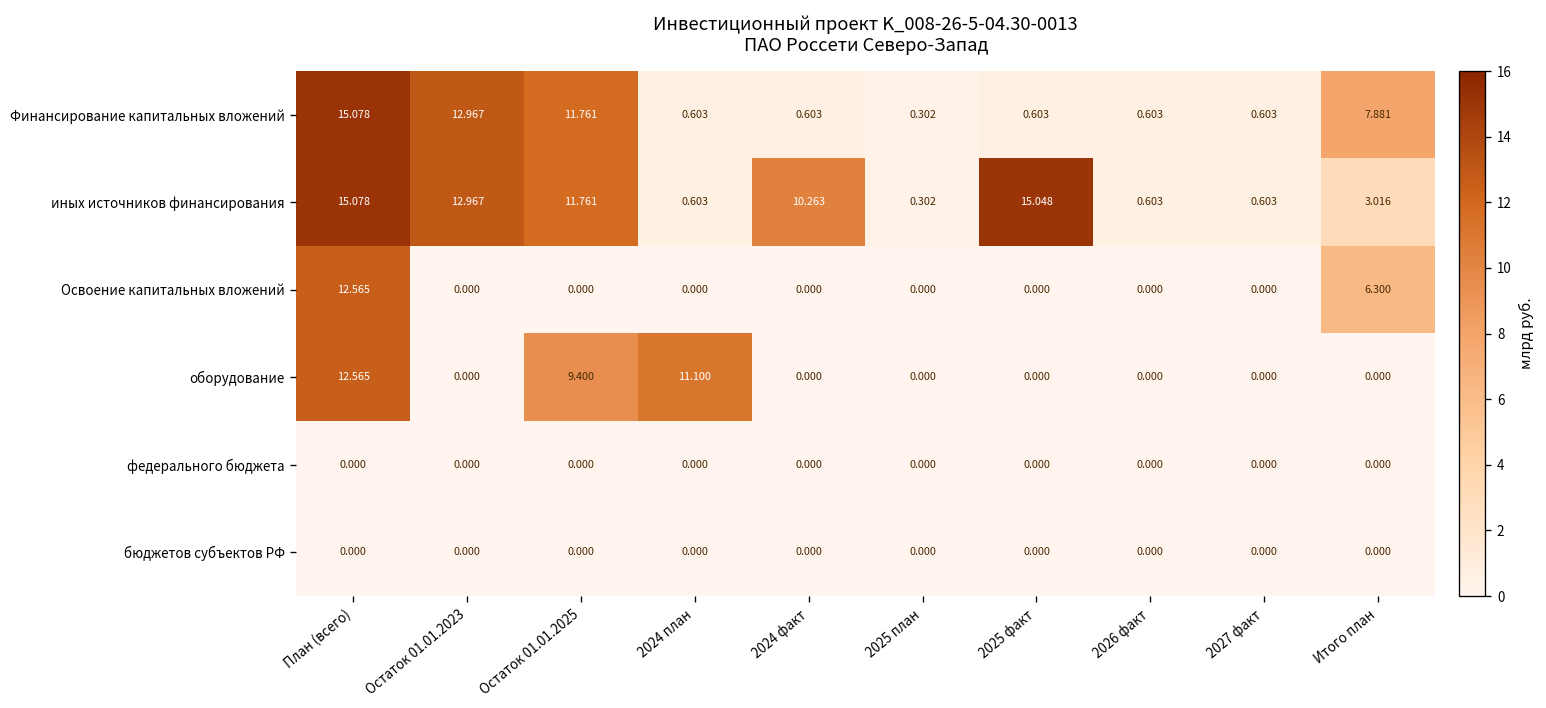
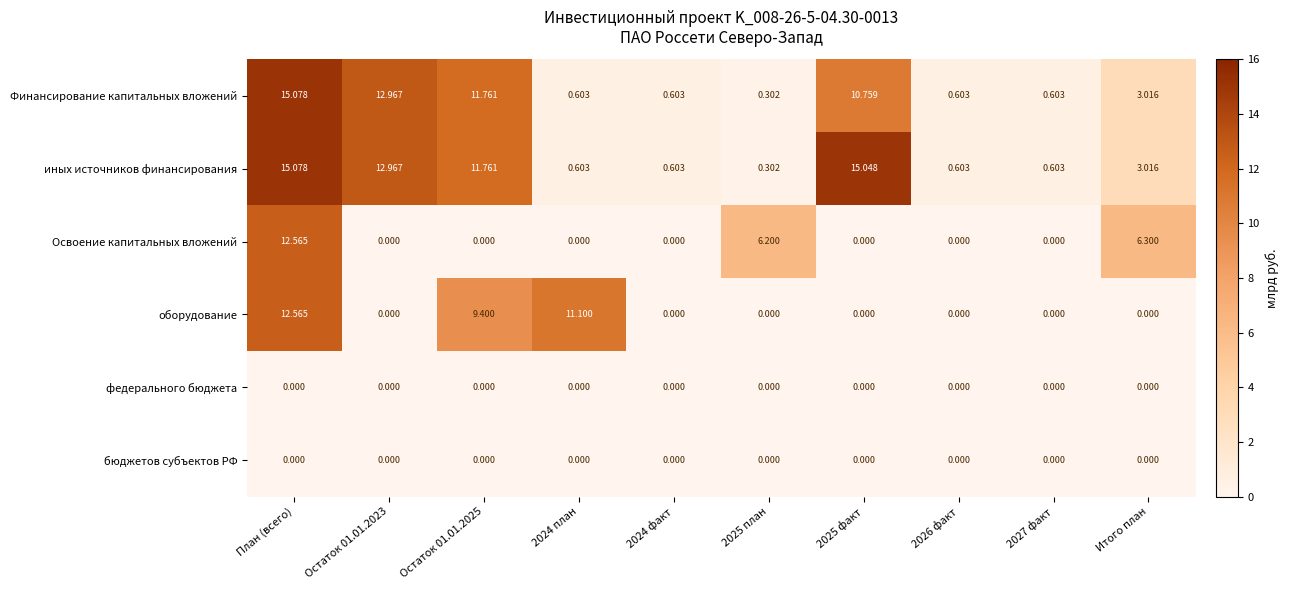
Финансирование капитальных вложений, 2025 факт: 0.603 -> 10.759
Финансирование капитальных вложений, Итого план: 7.881 -> 3.016
иных источников финансирования, 2024 факт: 10.263 -> 0.603
Освоение капитальных вложений, 2025 план: 0.000 -> 6.200
